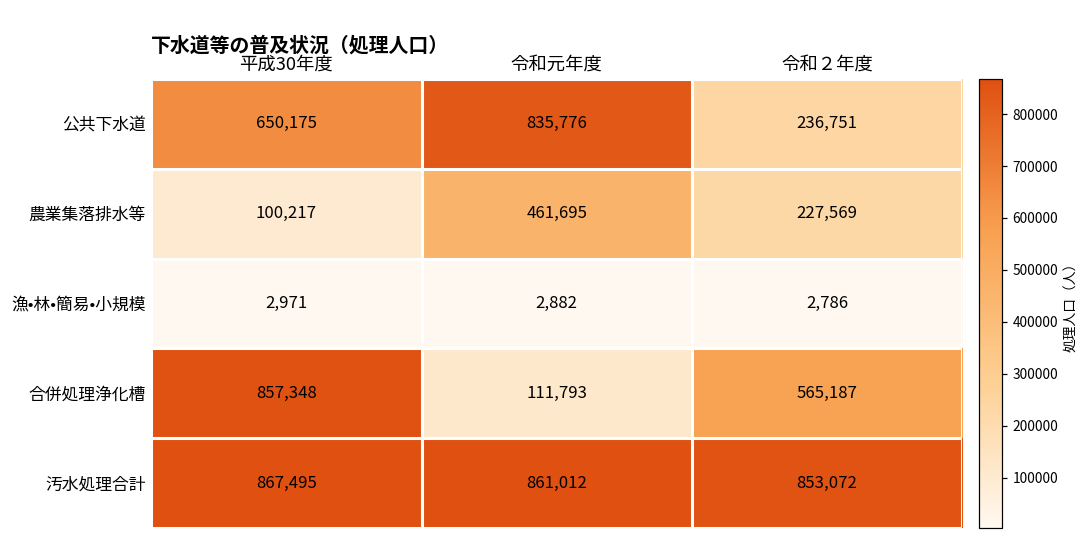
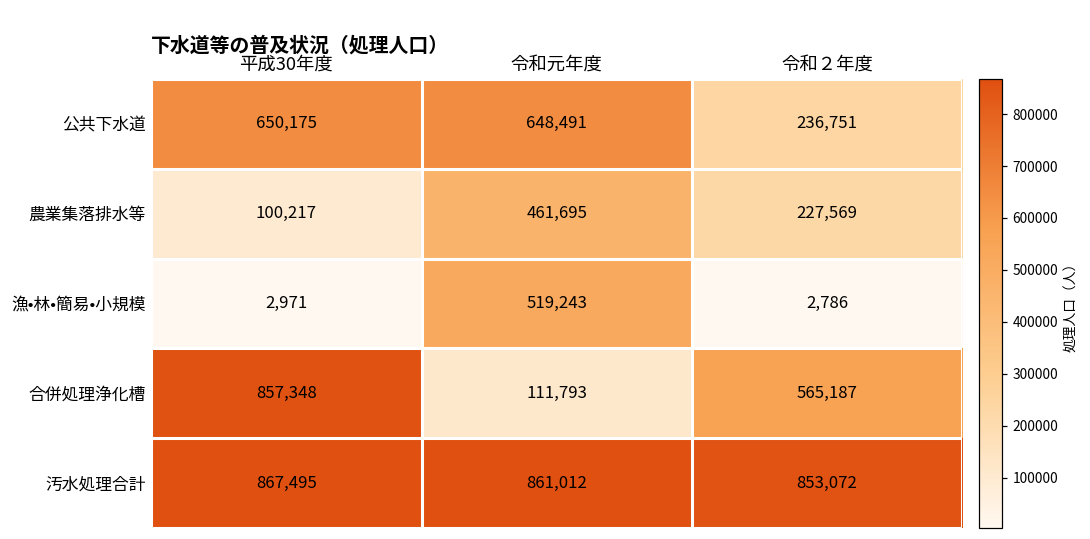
公共下水道, 令和元年度: 835,776 -> 648,491
漁•林•簡易•小規模, 令和元年度: 2,882 -> 519,243
